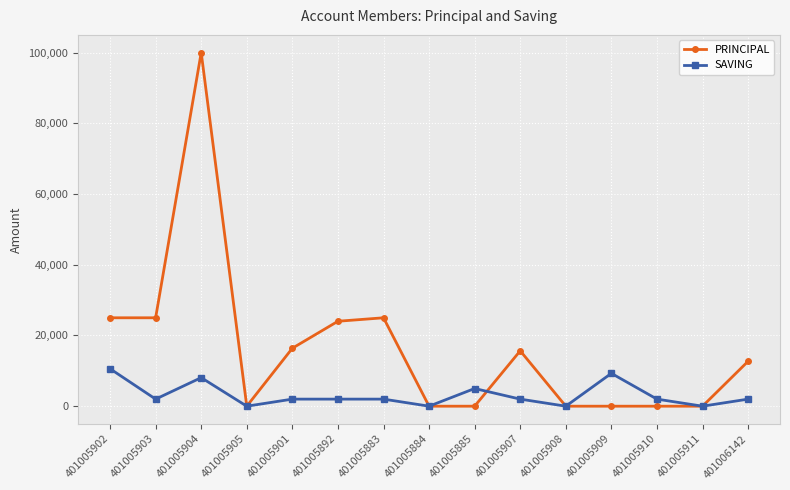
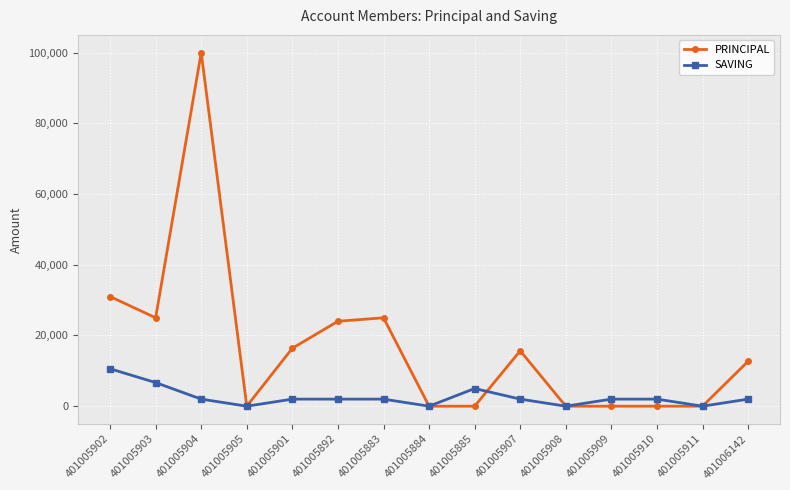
PRINCIPAL, 401005902: 25,000 -> 31,000
SAVING, 401005903: 2,000 -> 7,000
SAVING, 401005904: 8,000 -> 2,000
SAVING, 401005909: 9,000 -> 2,000
